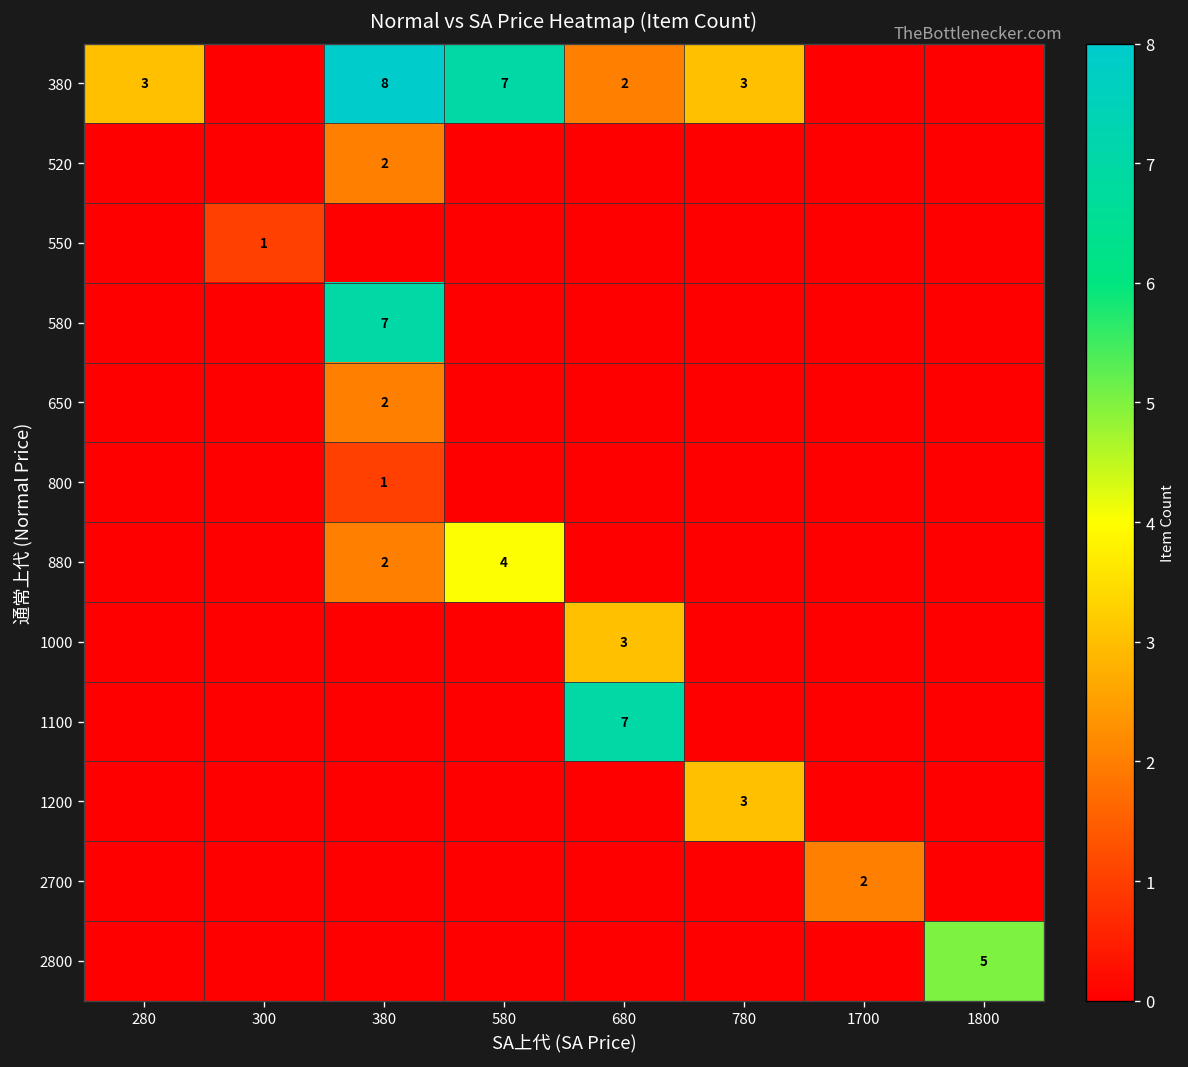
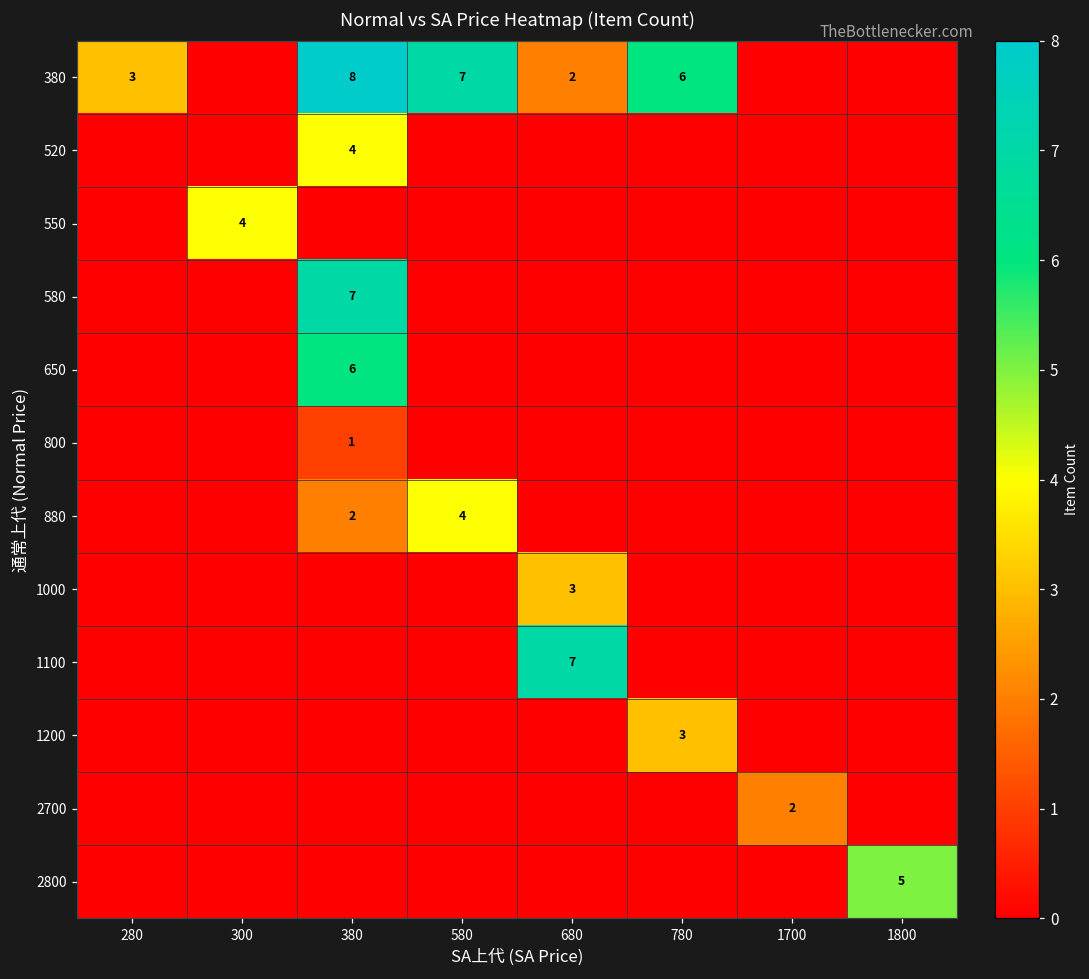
380, 780: 3 -> 6
520, 380: 2 -> 4
550, 300: 1 -> 4
650, 380: 2 -> 6
